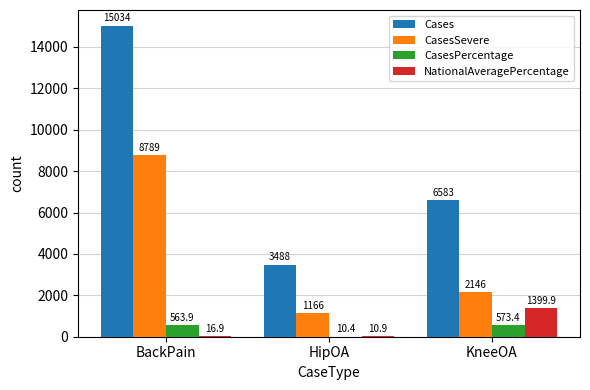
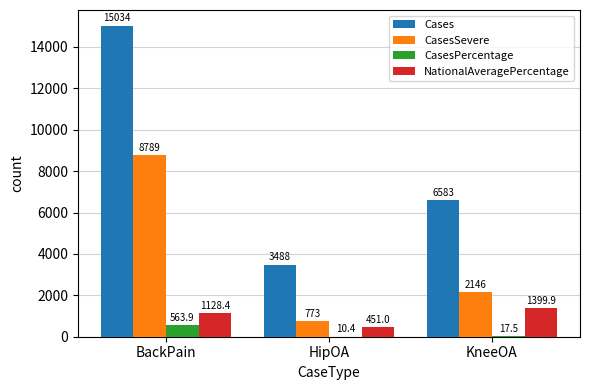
NationalAveragePercentage, BackPain: 16.9 -> 1128.4
CasesSevere, HipOA: 1166 -> 773
NationalAveragePercentage, HipOA: 10.9 -> 451.0
CasesPercentage, KneeOA: 573.4 -> 17.5
